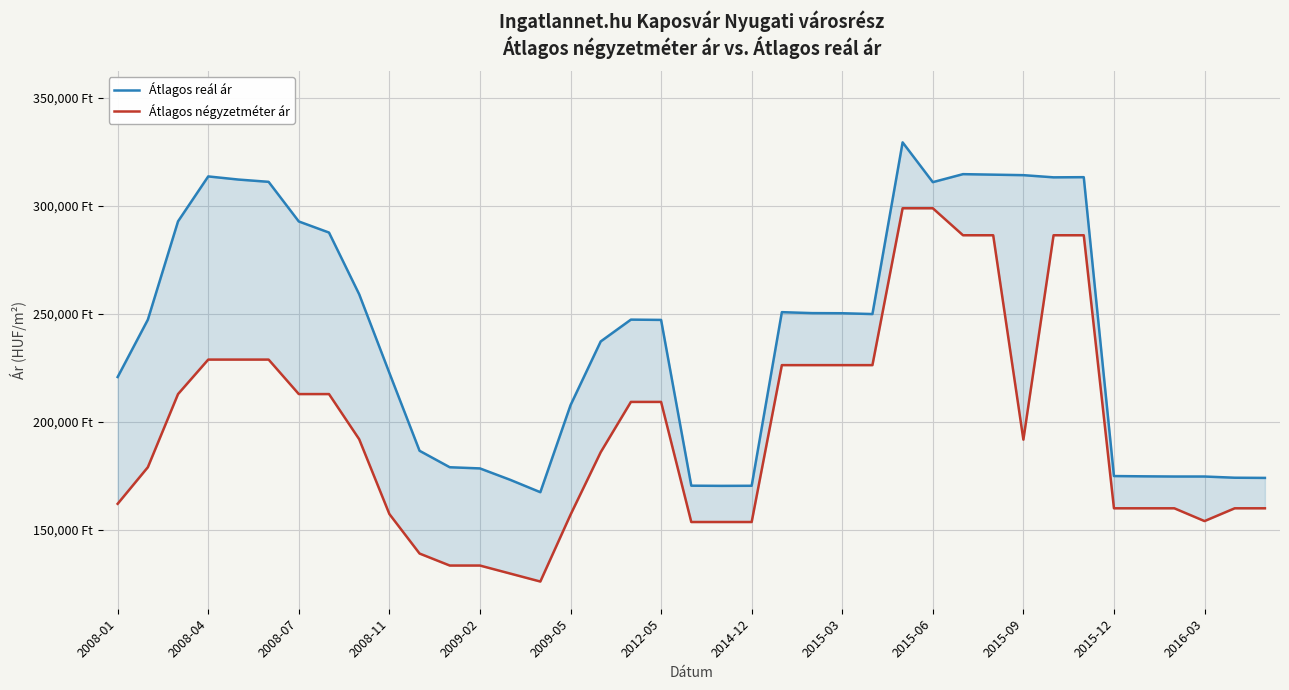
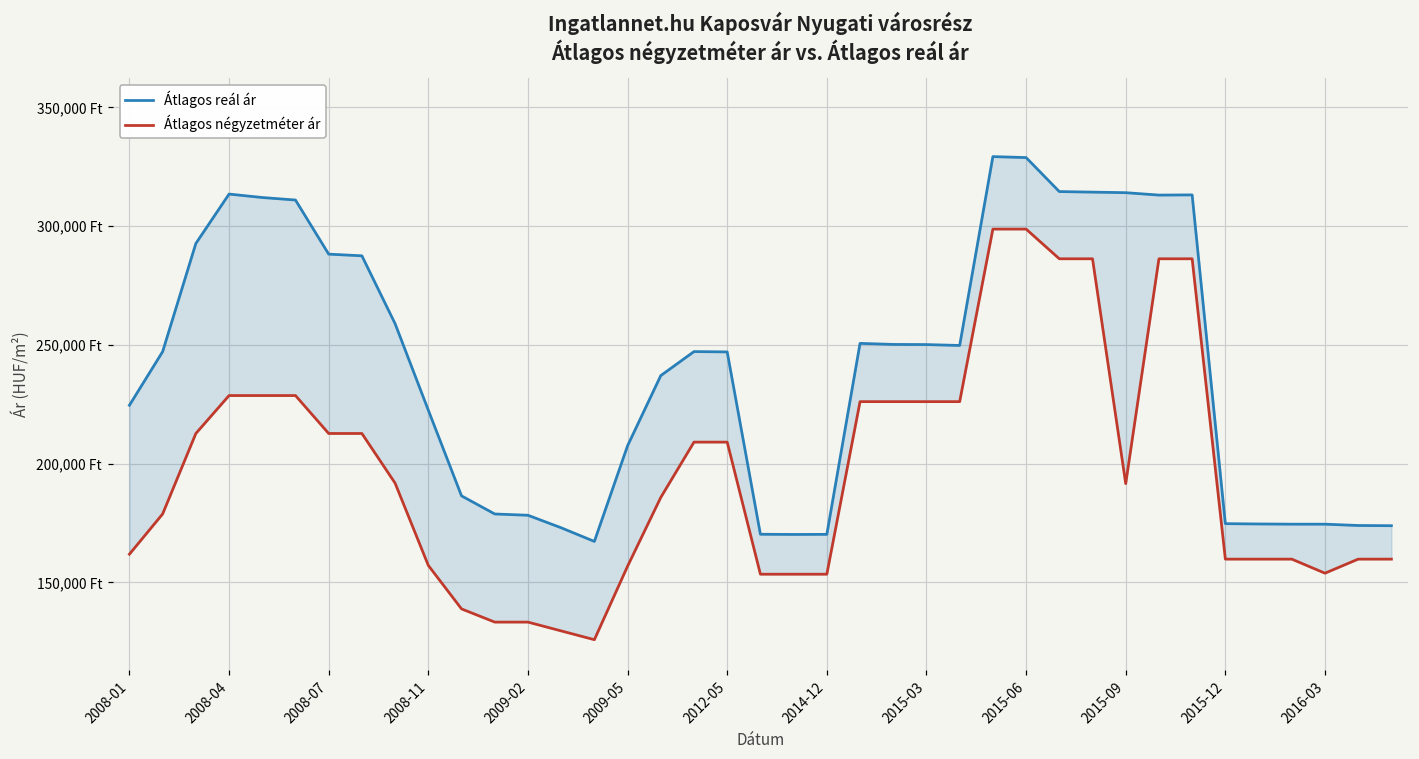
Átlagos reál ár, 2008-01: 221,000 Ft -> 225,000 Ft
Átlagos reál ár, 2008-07: 293,000 Ft -> 288,000 Ft
Átlagos reál ár, 2015-06: 311,000 Ft -> 329,000 Ft
